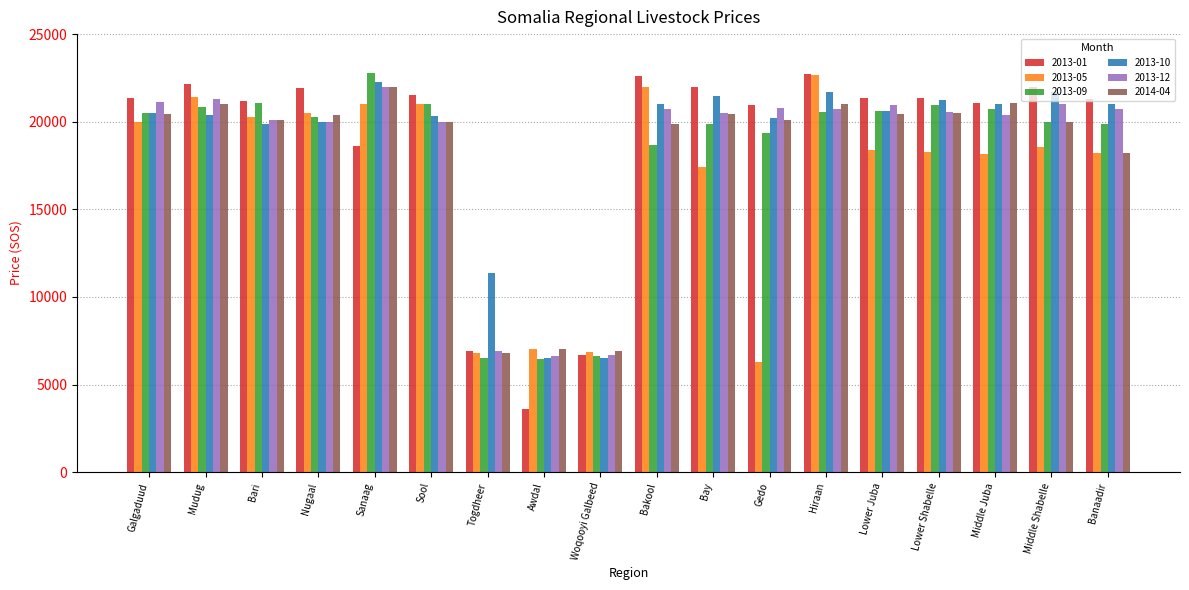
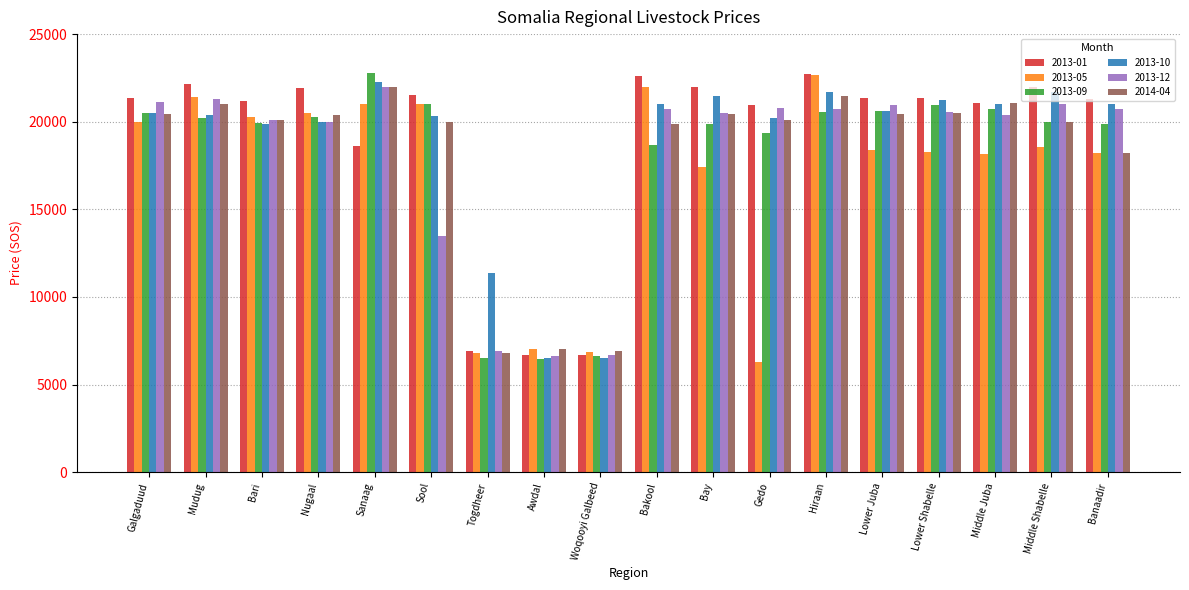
2013-09, Mudug: 20800 -> 20200
2013-09, Bari: 21100 -> 19900
2013-12, Sool: 20000 -> 13500
2013-01, Awdal: 3600 -> 6700
2014-04, Hiraan: 21000 -> 21500
